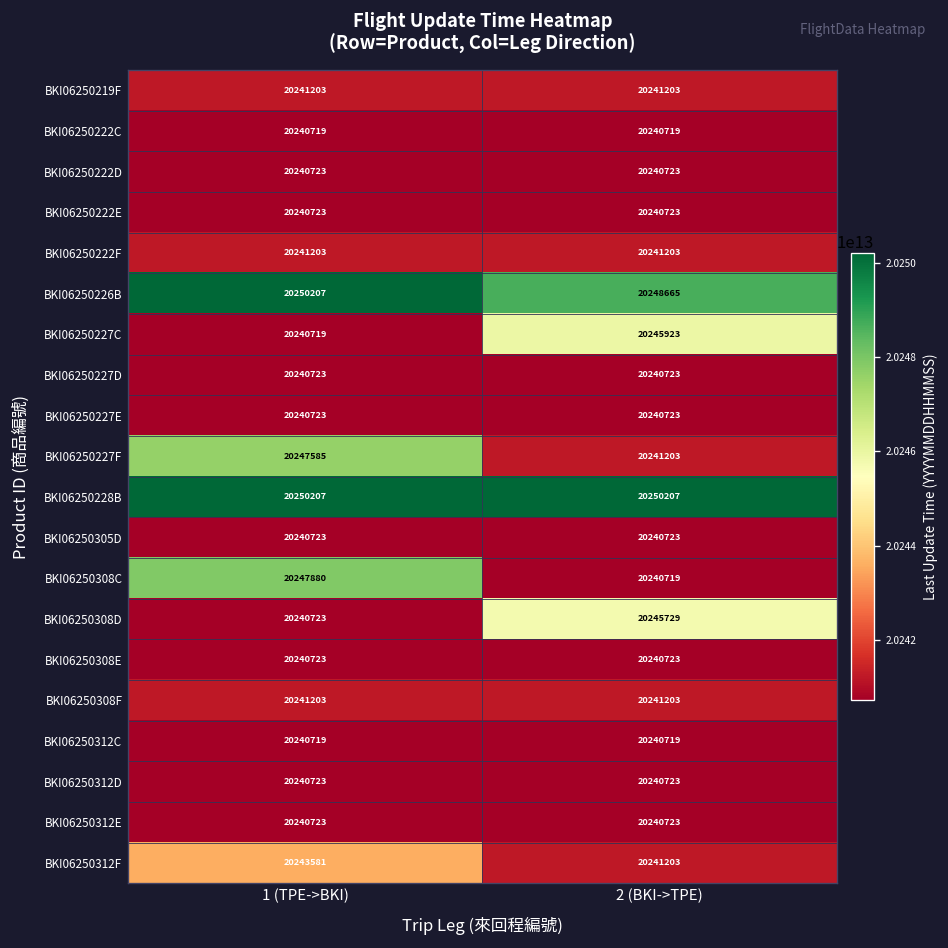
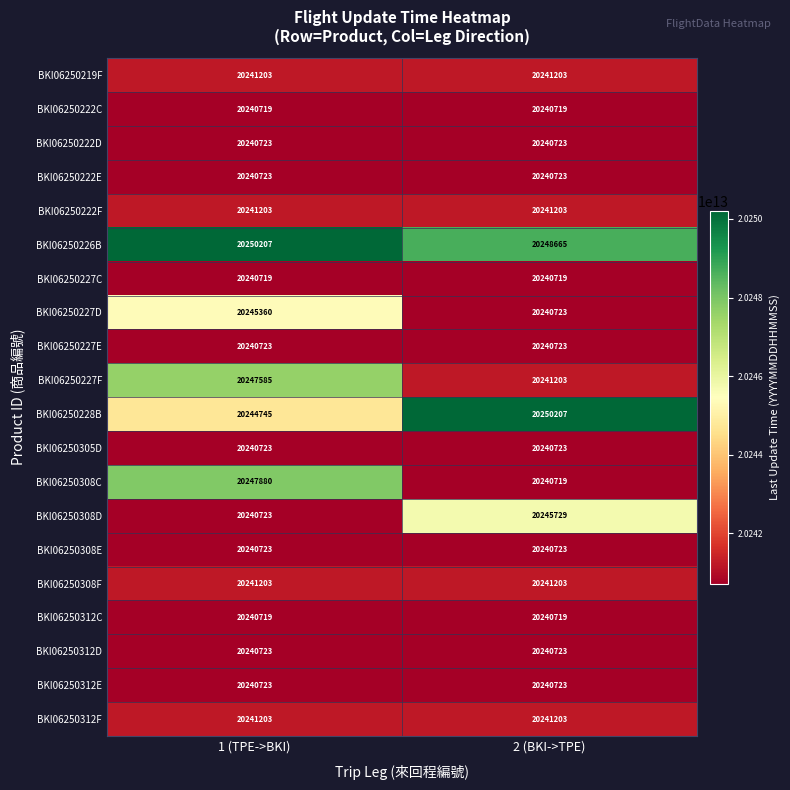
BKI06250227C, 2 (BKI->TPE): 20245923 -> 20240719
BKI06250227D, 1 (TPE->BKI): 20240723 -> 20245360
BKI06250228B, 1 (TPE->BKI): 20250207 -> 20244745
BKI06250312F, 1 (TPE->BKI): 20243581 -> 20241203
